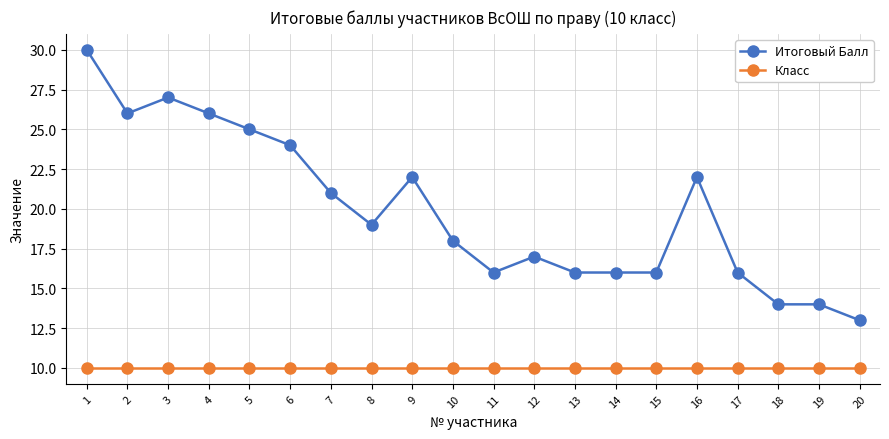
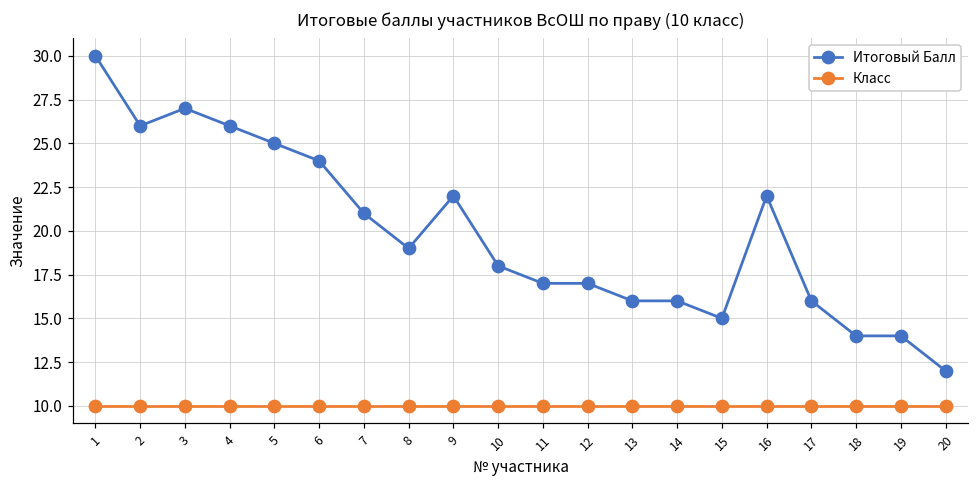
Итоговый Балл, 11: 16 -> 17
Итоговый Балл, 15: 16 -> 15
Итоговый Балл, 20: 13 -> 12
